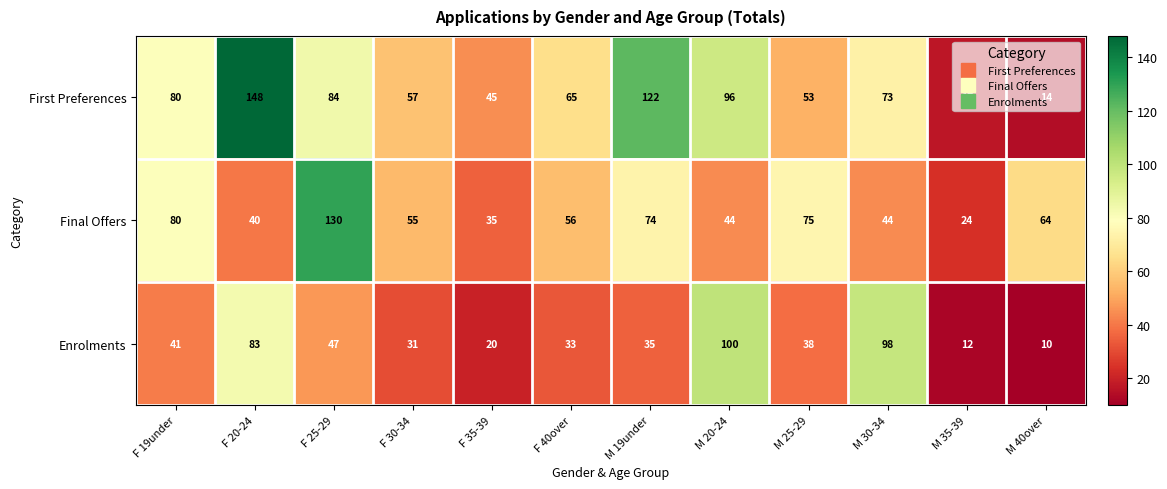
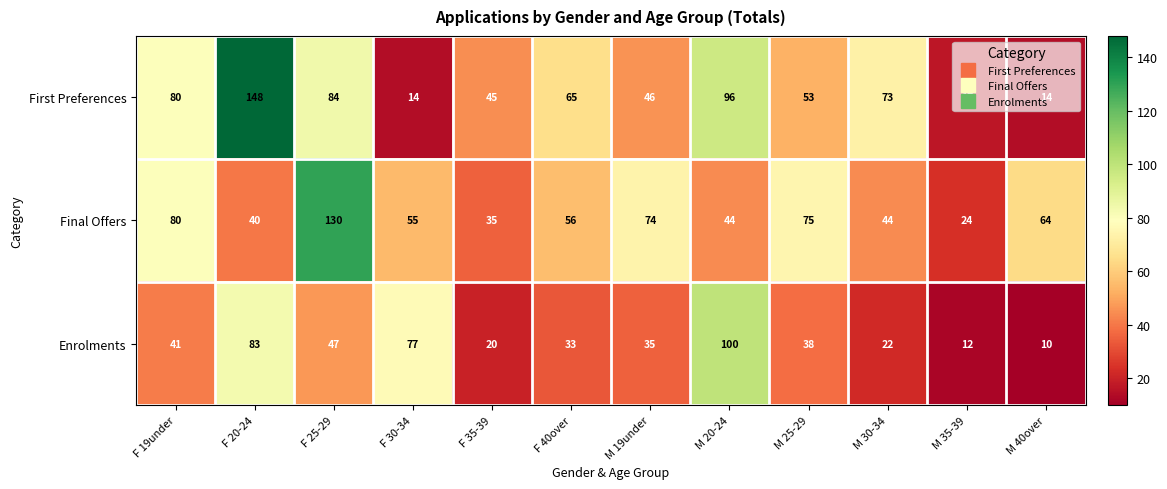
First Preferences, F 30-34: 57 -> 14
First Preferences, M 19under: 122 -> 46
Enrolments, F 30-34: 31 -> 77
Enrolments, M 30-34: 98 -> 22
